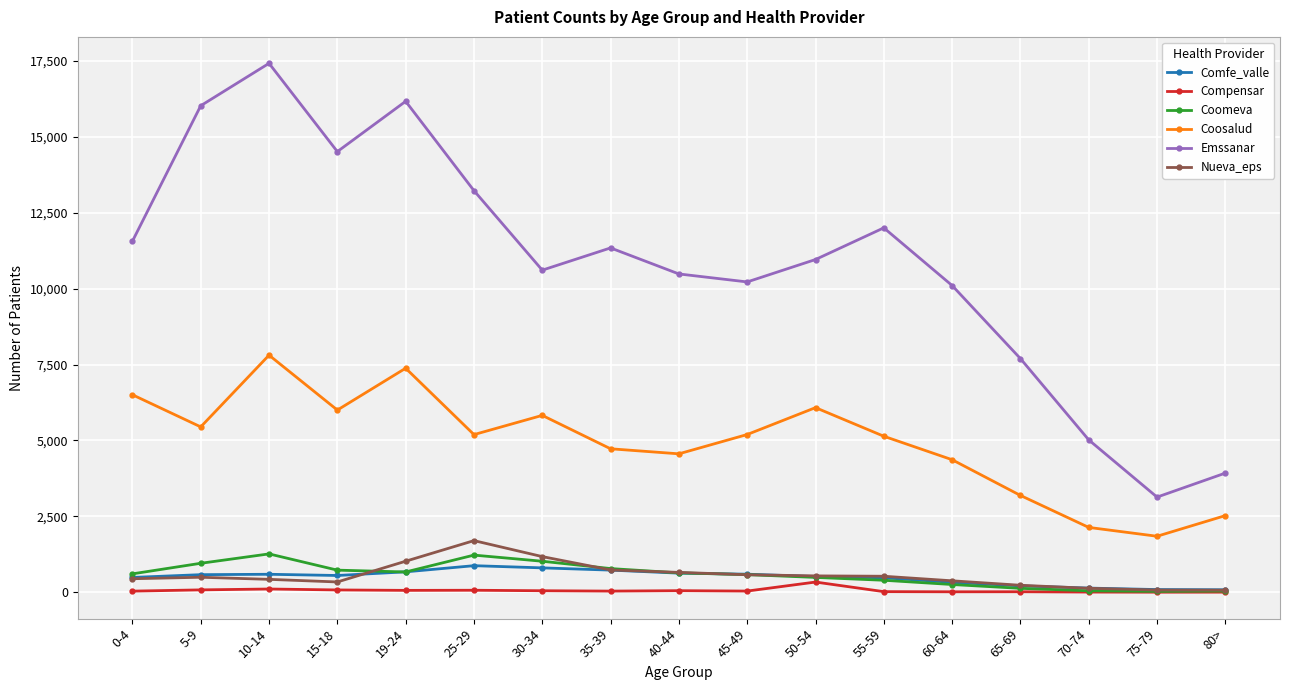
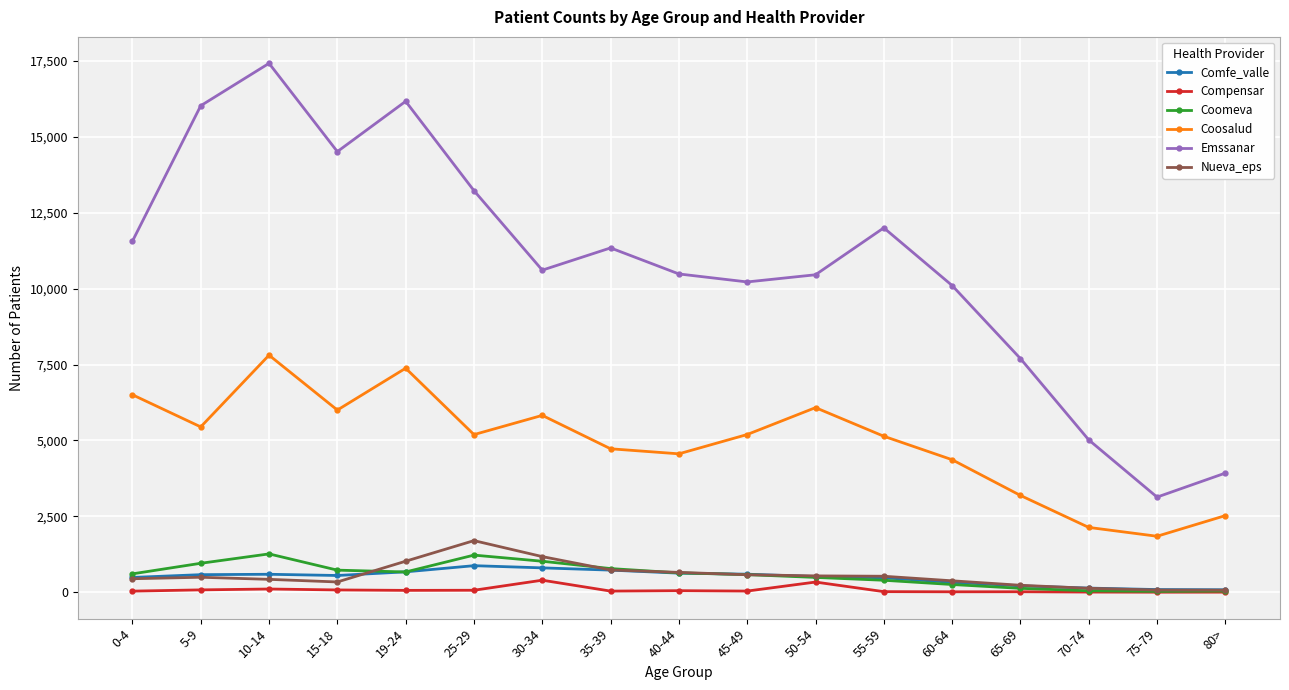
Compensar, 30-34: 100 -> 400
Emssanar, 50-54: 11,000 -> 10,500
